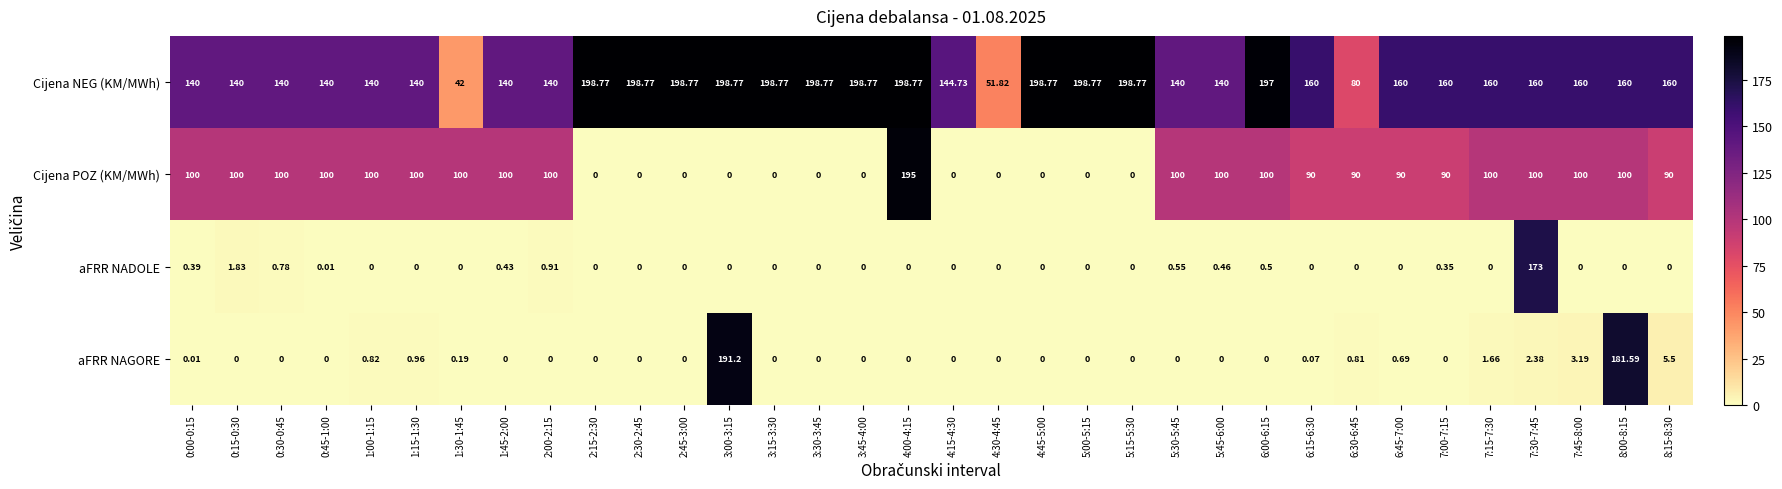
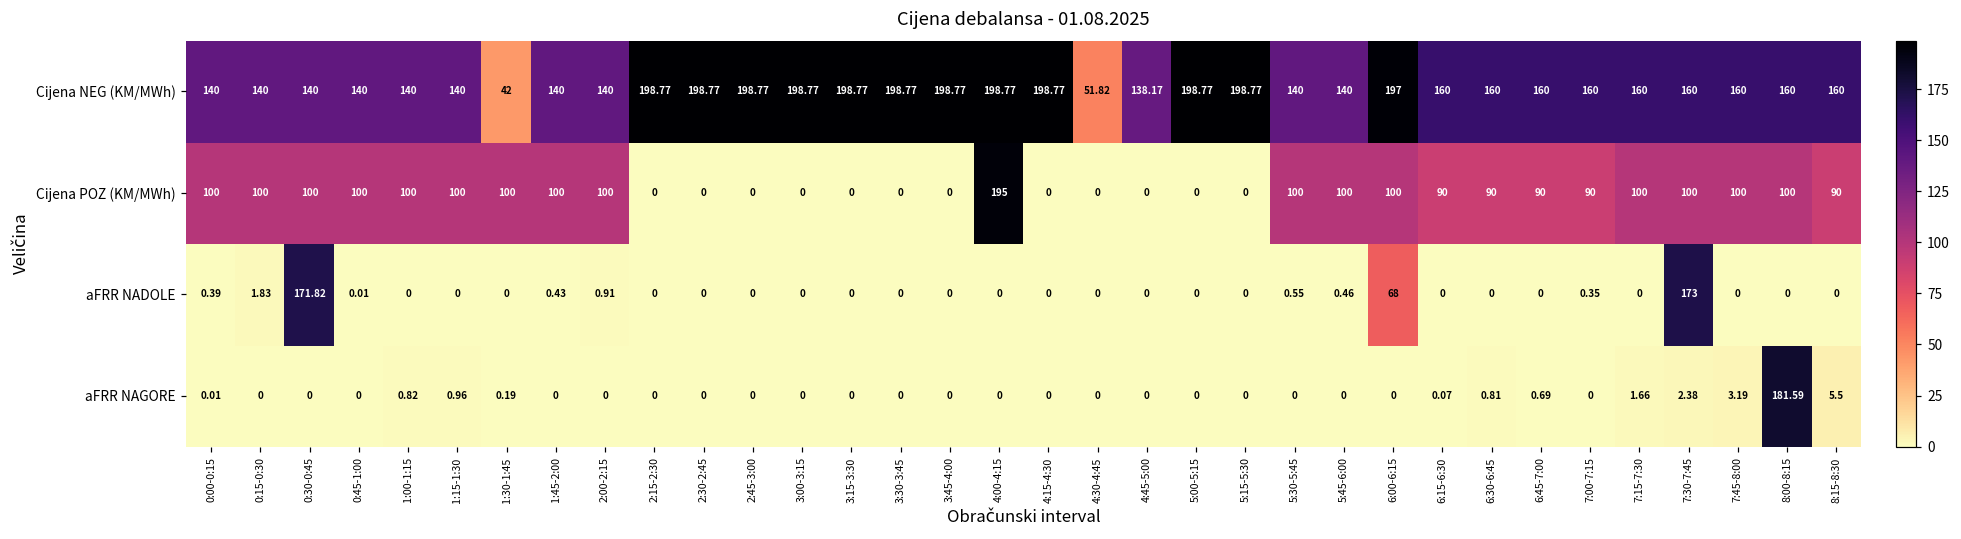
Cijena NEG (KM/MWh), 4:15-4:30: 144.73 -> 198.77
Cijena NEG (KM/MWh), 4:45-5:00: 198.77 -> 138.17
Cijena NEG (KM/MWh), 6:30-6:45: 80 -> 160
aFRR NADOLE, 0:30-0:45: 0.78 -> 171.82
aFRR NADOLE, 6:00-6:15: 0.5 -> 68
aFRR NAGORE, 3:00-3:15: 191.2 -> 0
